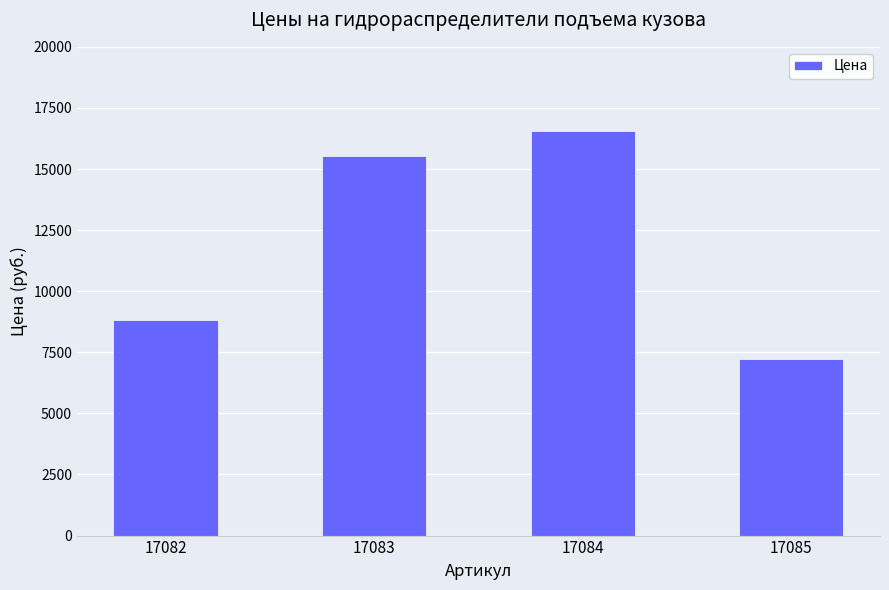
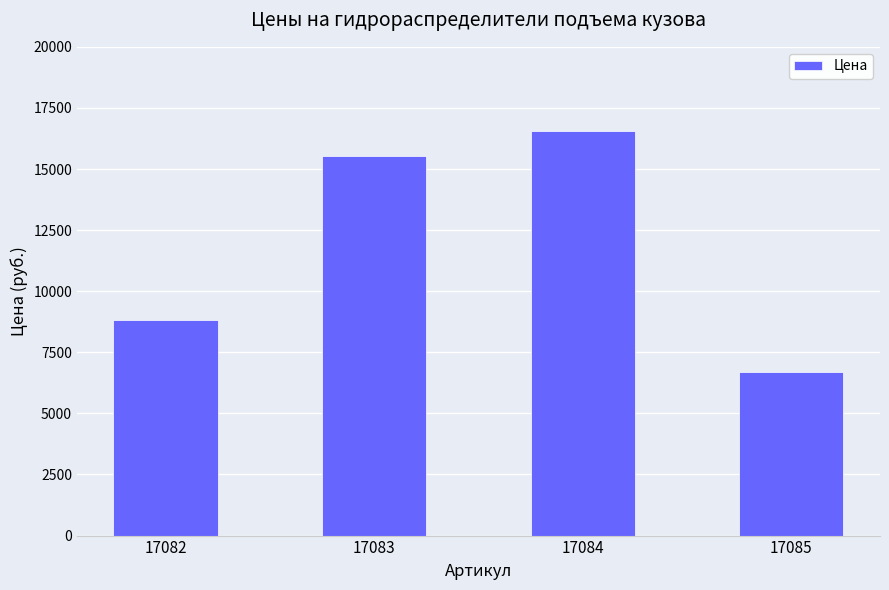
17085: 7200 -> 6700
